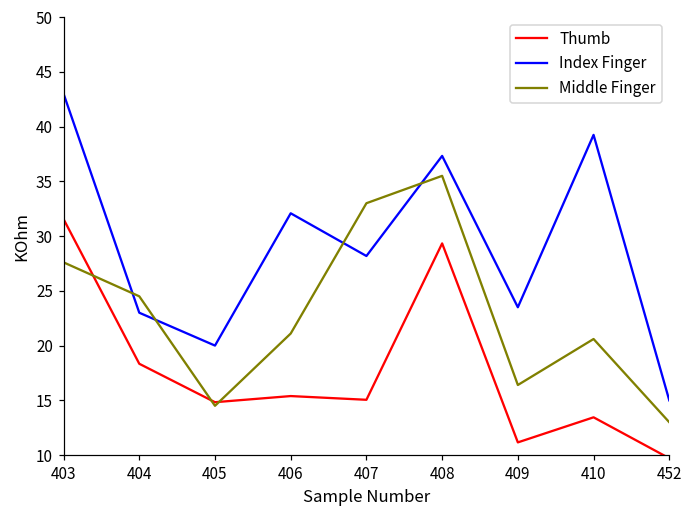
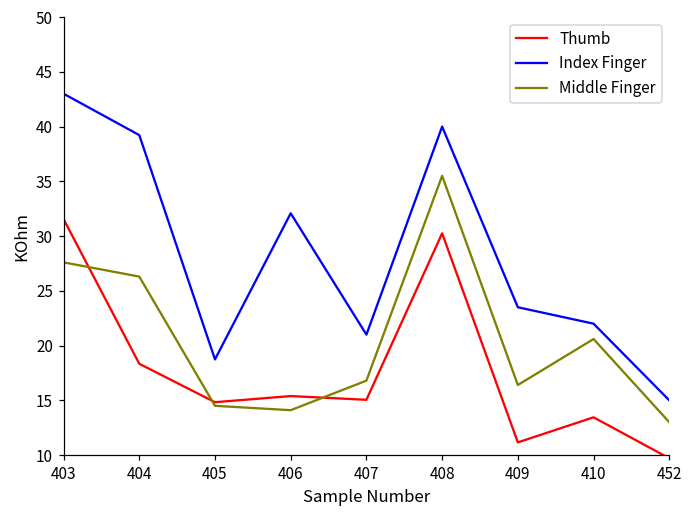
Index Finger, 404: 23 -> 39
Middle Finger, 404: 25 -> 26
Index Finger, 405: 20 -> 19
Middle Finger, 406: 21 -> 14
Index Finger, 407: 28 -> 21
Middle Finger, 407: 33 -> 17
Thumb, 408: 29 -> 30
Index Finger, 408: 37 -> 40
Index Finger, 410: 39 -> 22
